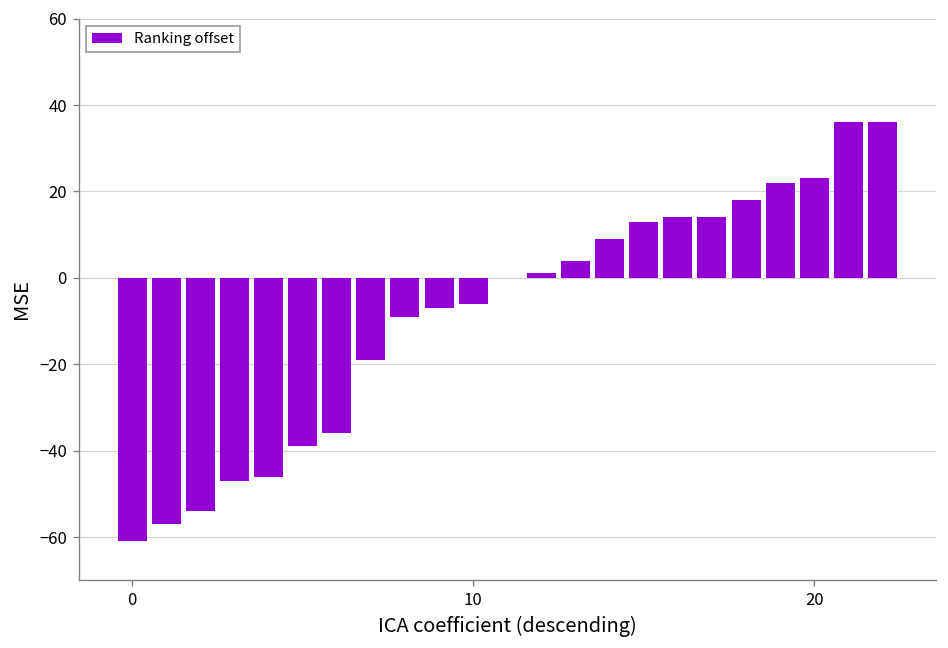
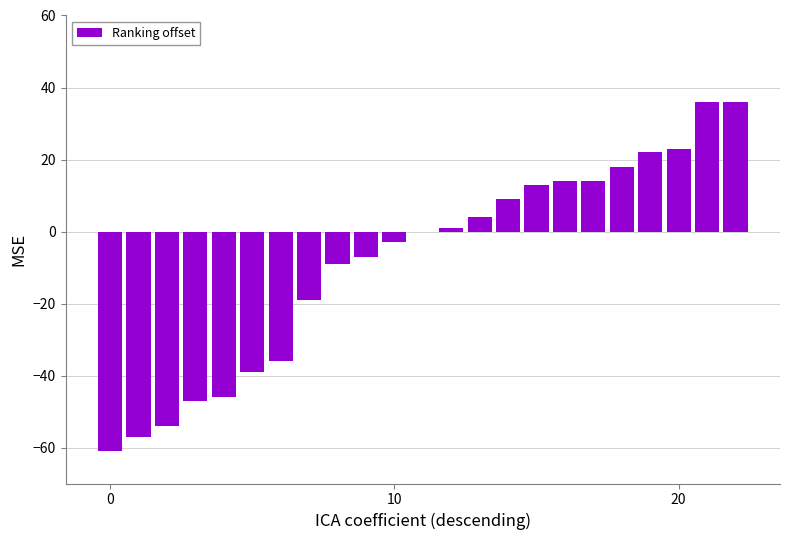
10: -6 -> -3
